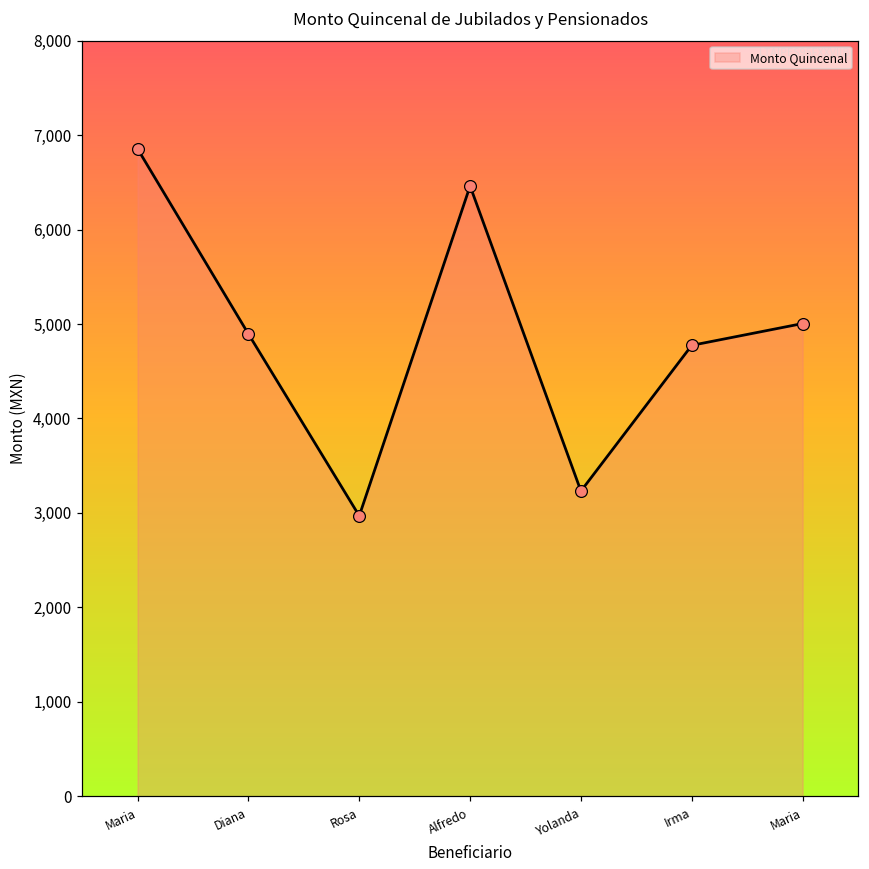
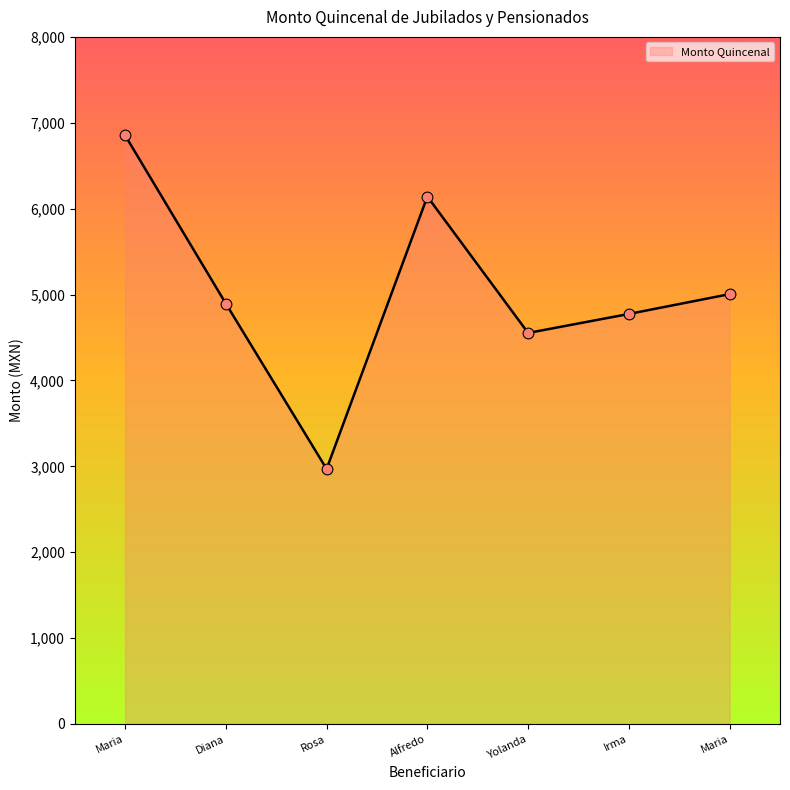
Alfredo: 6,500 -> 6,100
Yolanda: 3,200 -> 4,600
